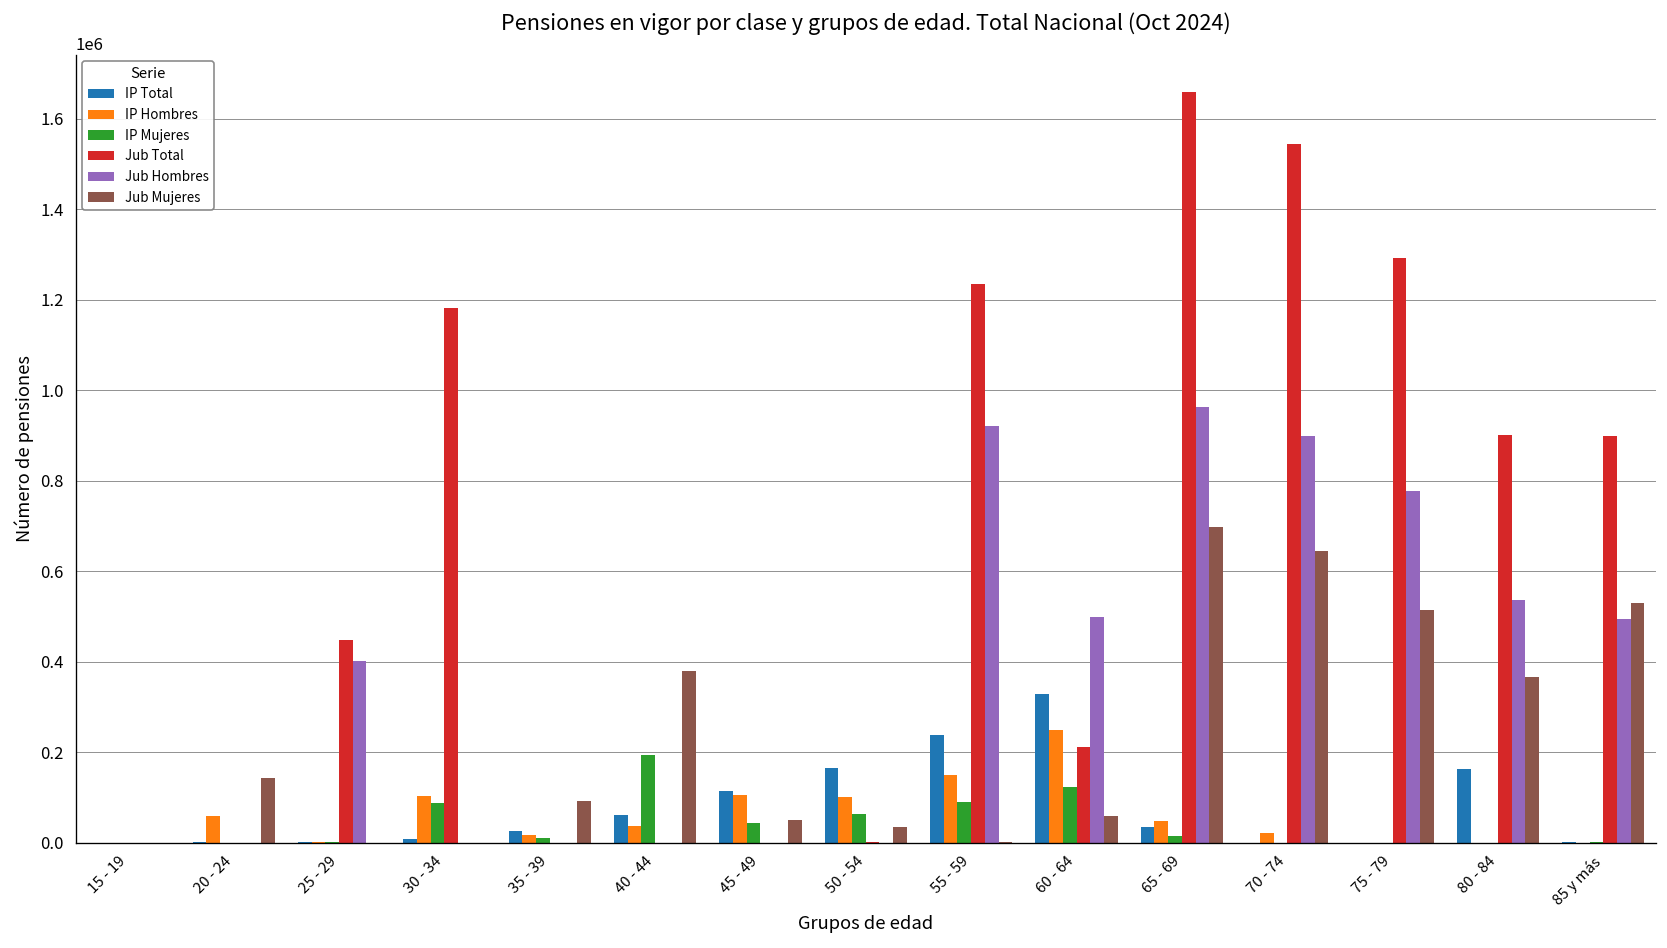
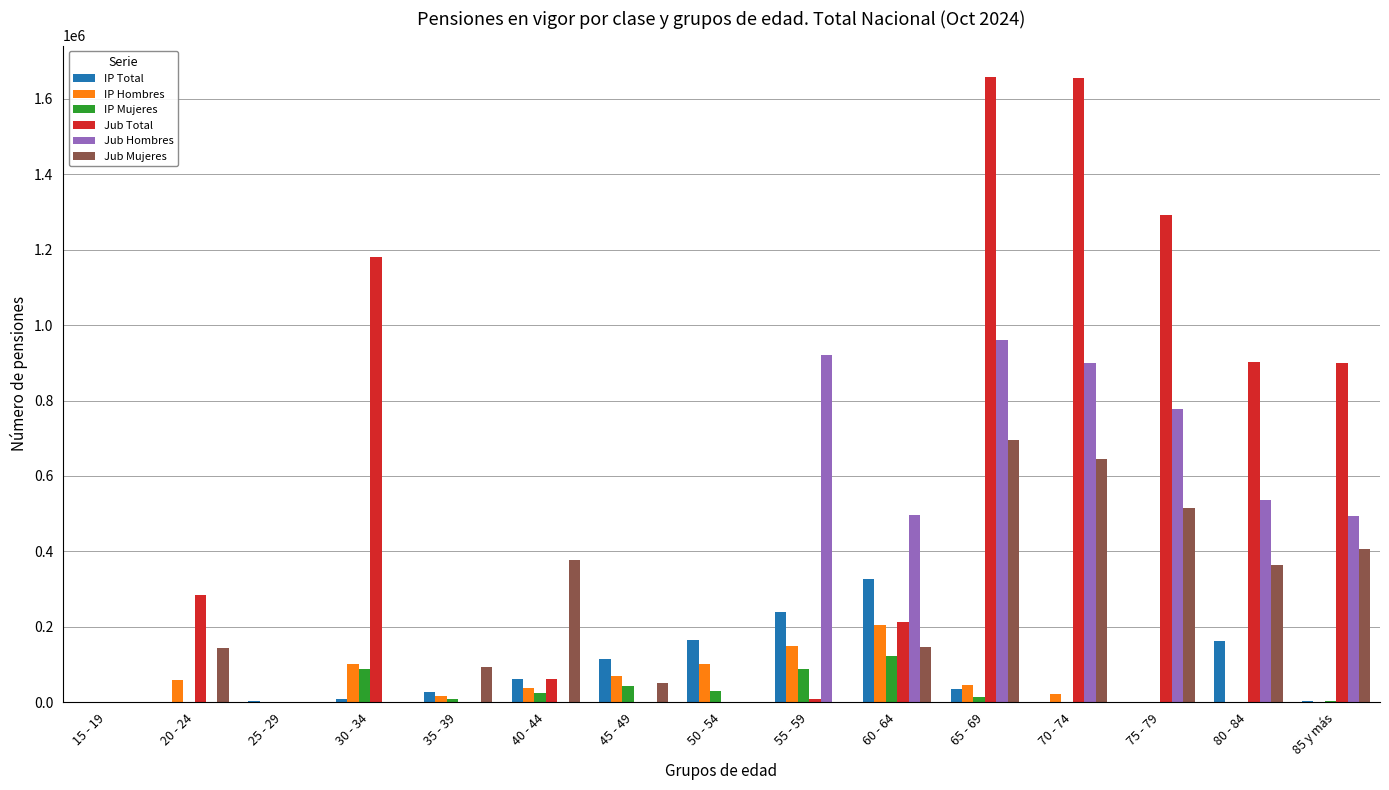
Jub Total, 20 - 24: 0 -> 290000
Jub Total, 25 - 29: 450000 -> 0
Jub Hombres, 25 - 29: 400000 -> 0
IP Mujeres, 40 - 44: 190000 -> 20000
Jub Total, 40 - 44: 0 -> 60000
IP Hombres, 45 - 49: 110000 -> 70000
IP Mujeres, 50 - 54: 60000 -> 30000
Jub Mujeres, 50 - 54: 30000 -> 0
Jub Total, 55 - 59: 1230000 -> 10000
IP Hombres, 60 - 64: 250000 -> 200000
Jub Mujeres, 60 - 64: 60000 -> 150000
Jub Total, 70 - 74: 1540000 -> 1650000
Jub Mujeres, 85 y más: 530000 -> 410000
